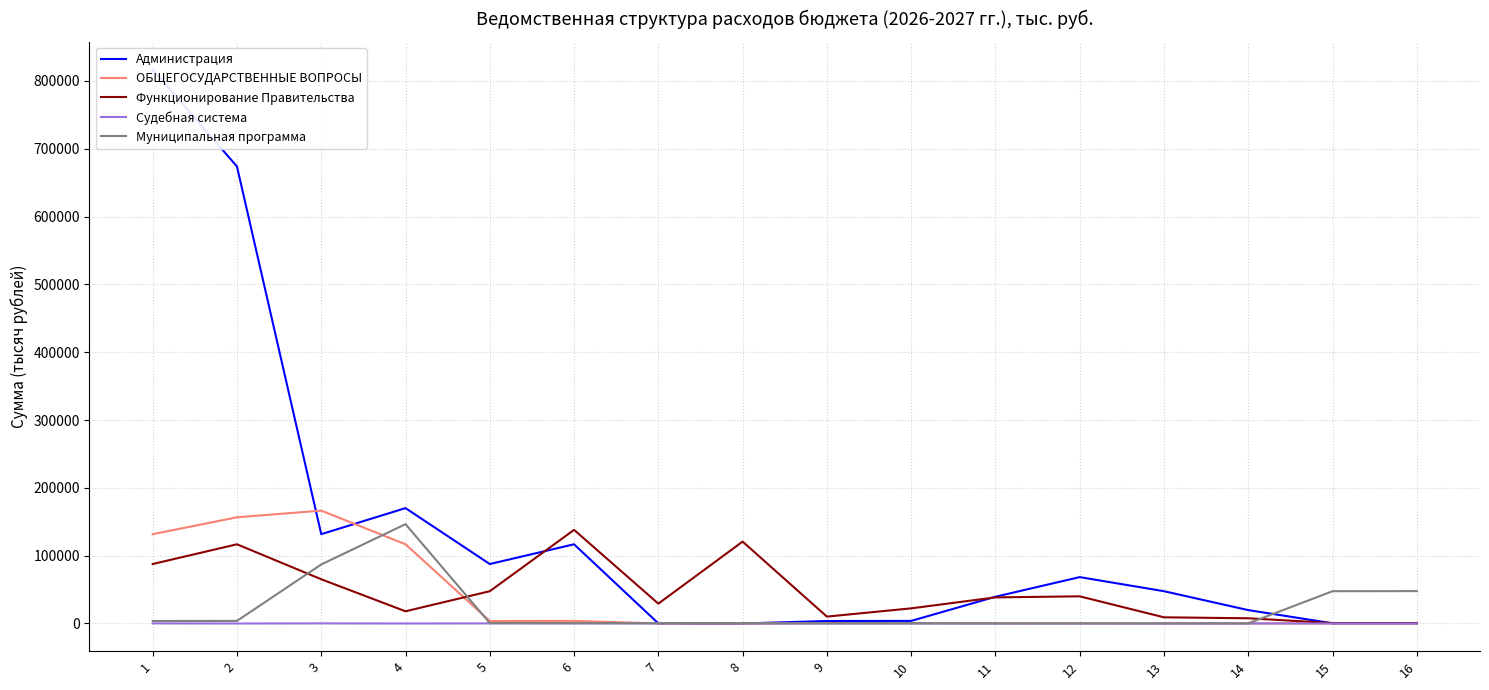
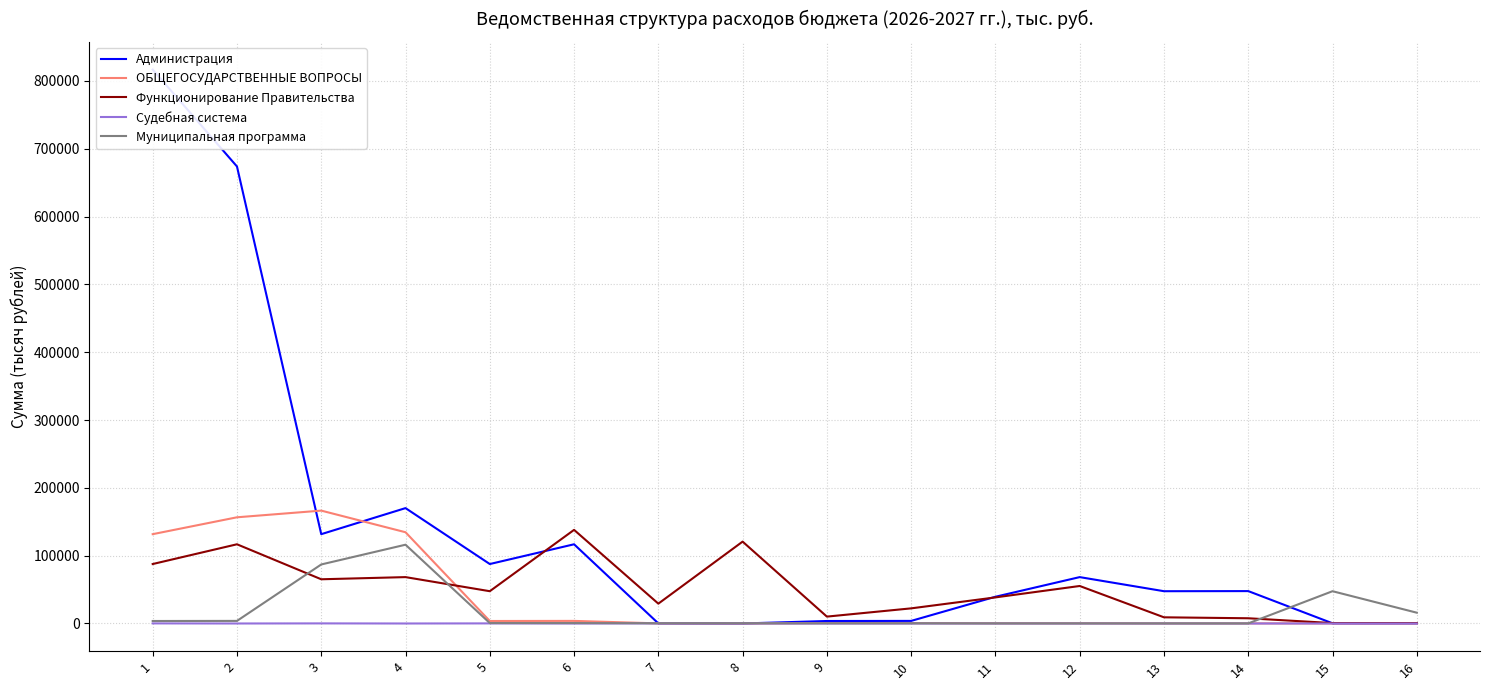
ОБЩЕГОСУДАРСТВЕННЫЕ ВОПРОСЫ, 4: 120000 -> 130000
Функционирование Правительства, 4: 20000 -> 70000
Муниципальная программа, 4: 150000 -> 120000
Функционирование Правительства, 12: 40000 -> 60000
Администрация, 14: 20000 -> 50000
Муниципальная программа, 16: 50000 -> 20000
